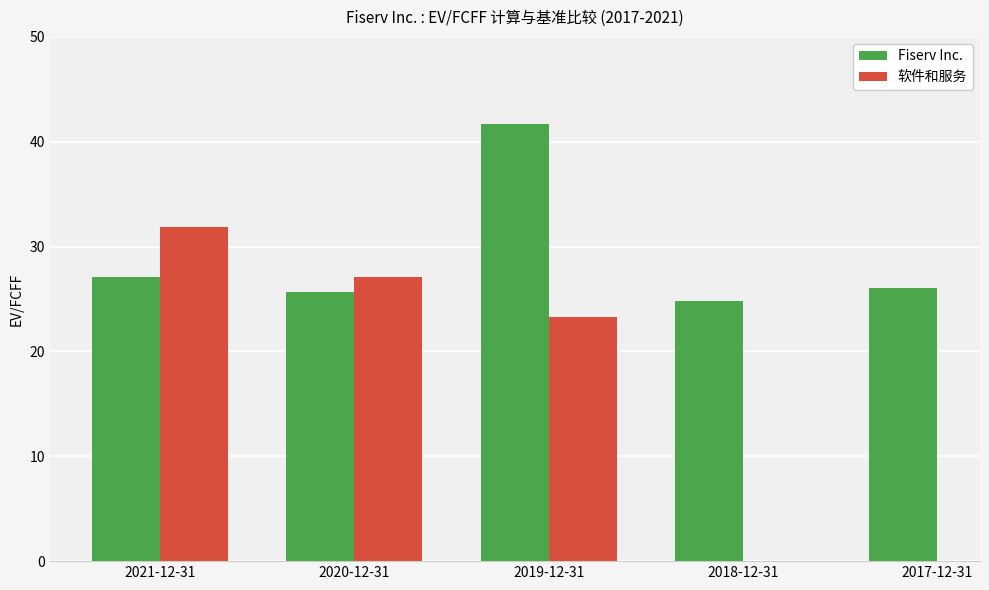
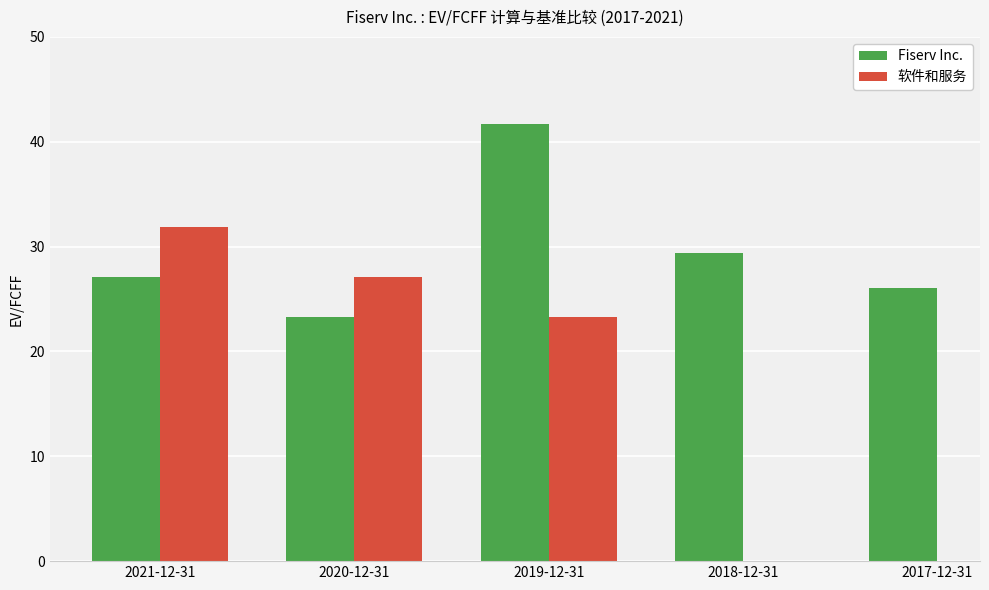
Fiserv Inc., 2020-12-31: 25.7 -> 23.2
Fiserv Inc., 2018-12-31: 24.8 -> 29.4
